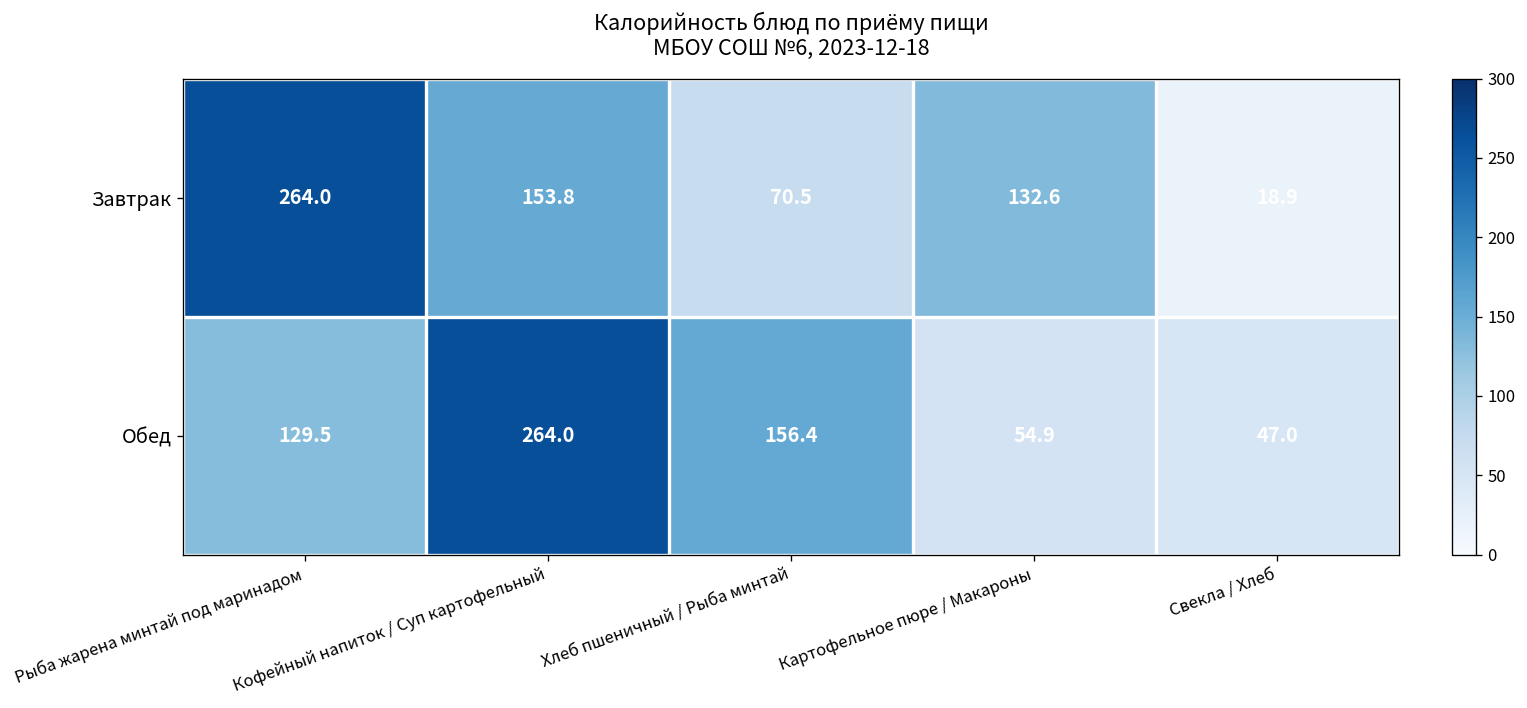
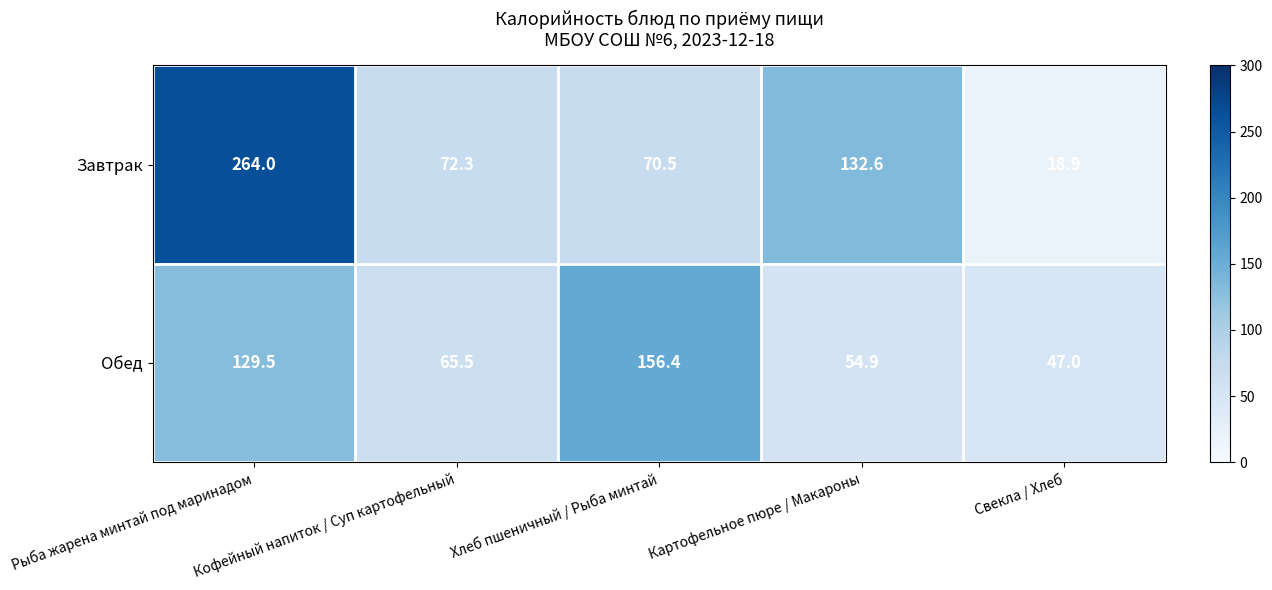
Завтрак, Кофейный напиток / Суп картофельный: 153.8 -> 72.3
Обед, Кофейный напиток / Суп картофельный: 264.0 -> 65.5
